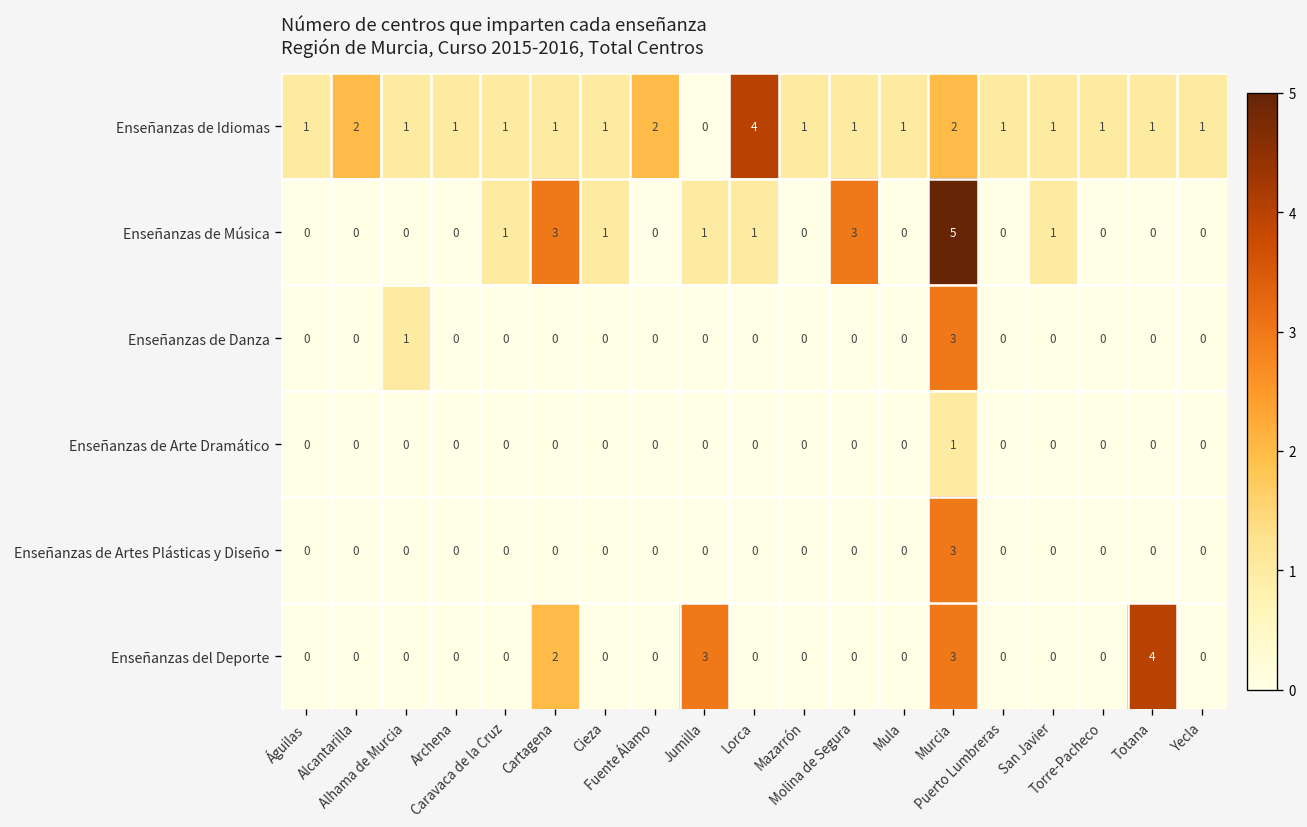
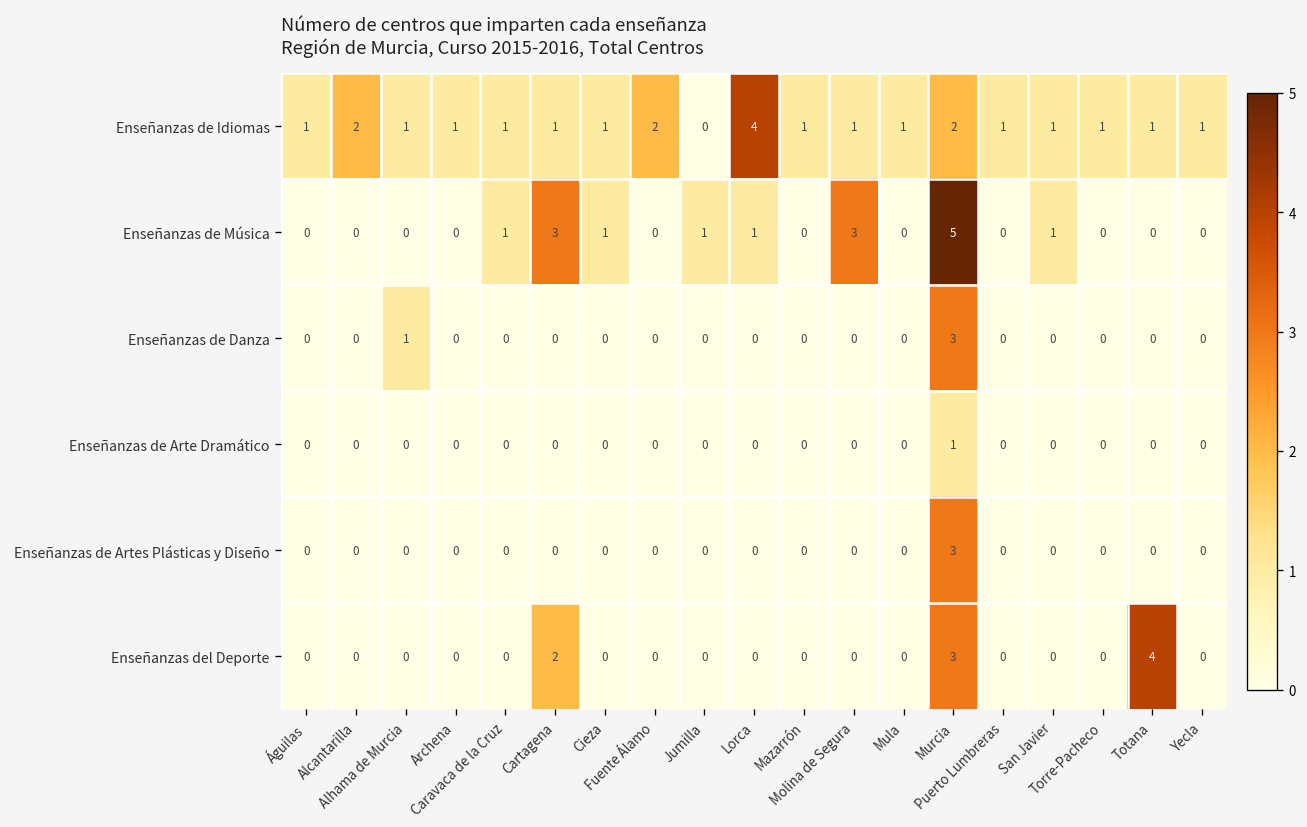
Enseñanzas del Deporte, Jumilla: 3 -> 0
